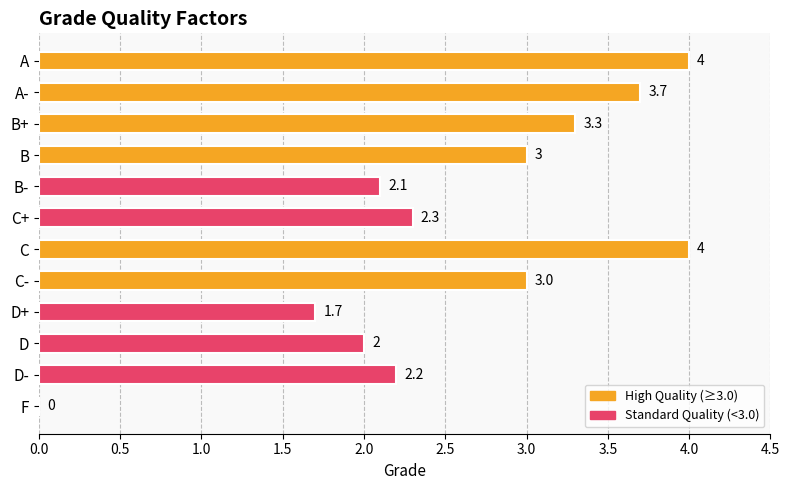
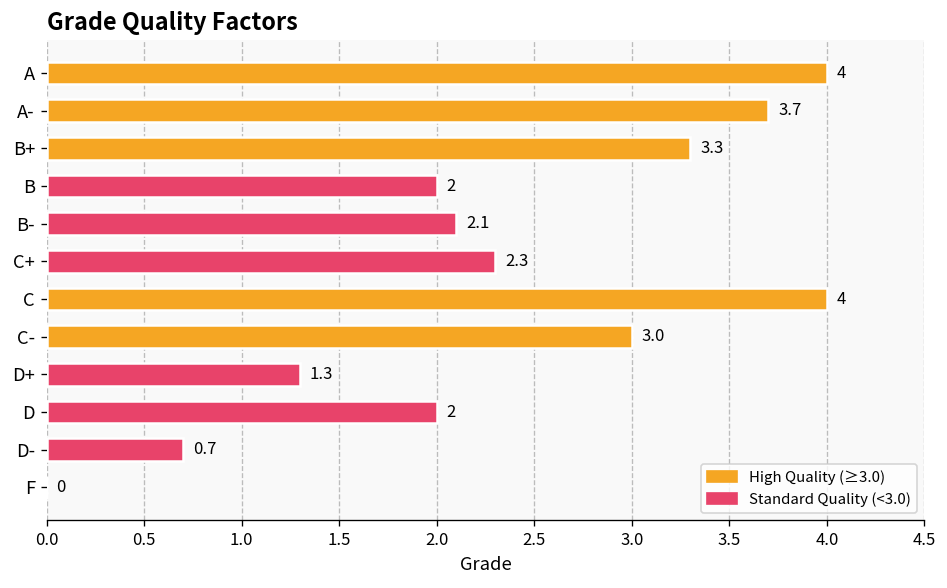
B: 3 -> 2
D+: 1.7 -> 1.3
D-: 2.2 -> 0.7
